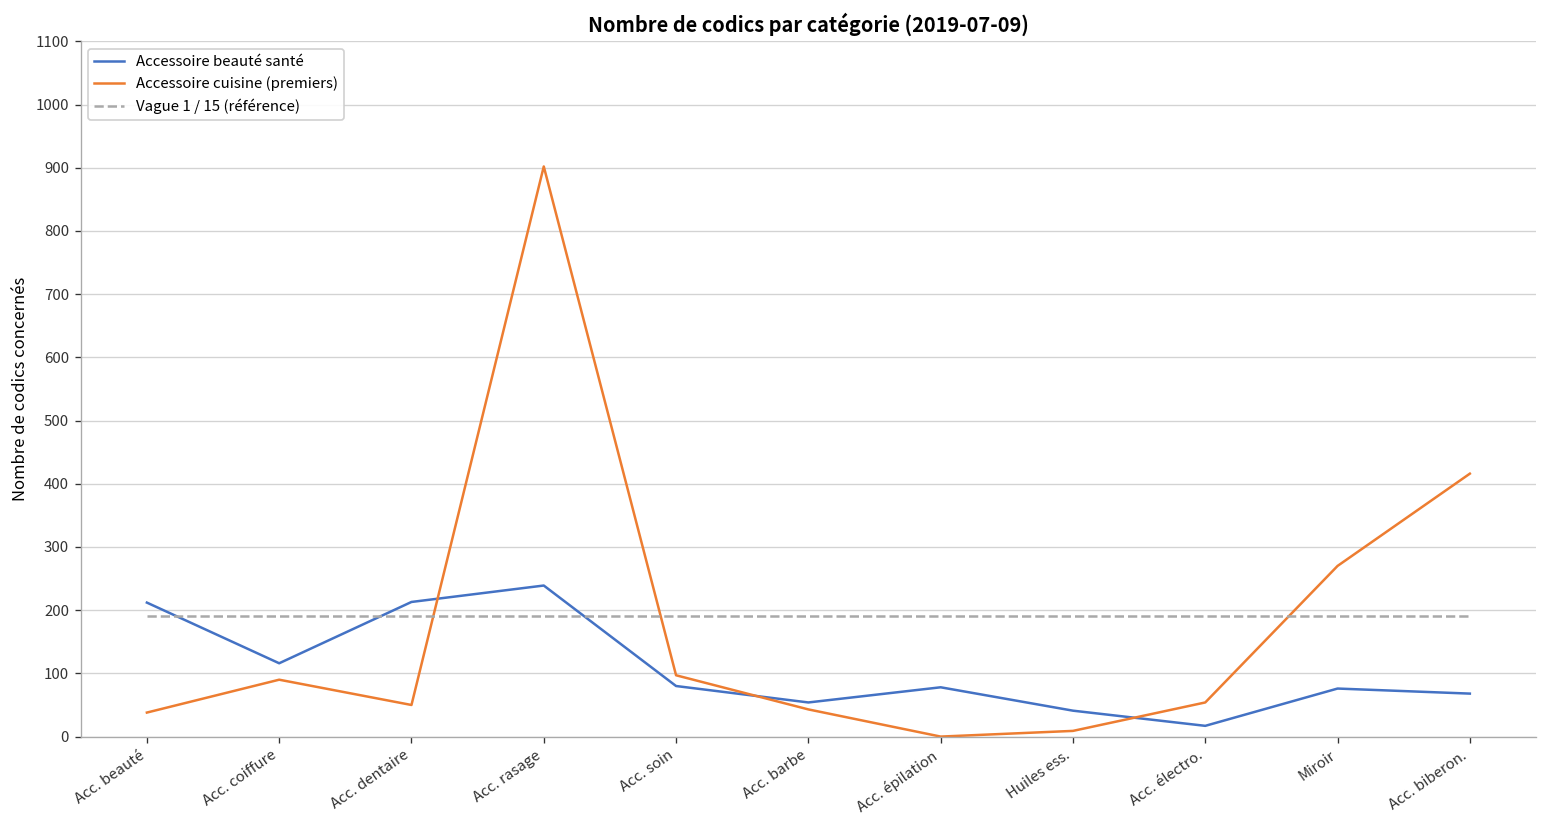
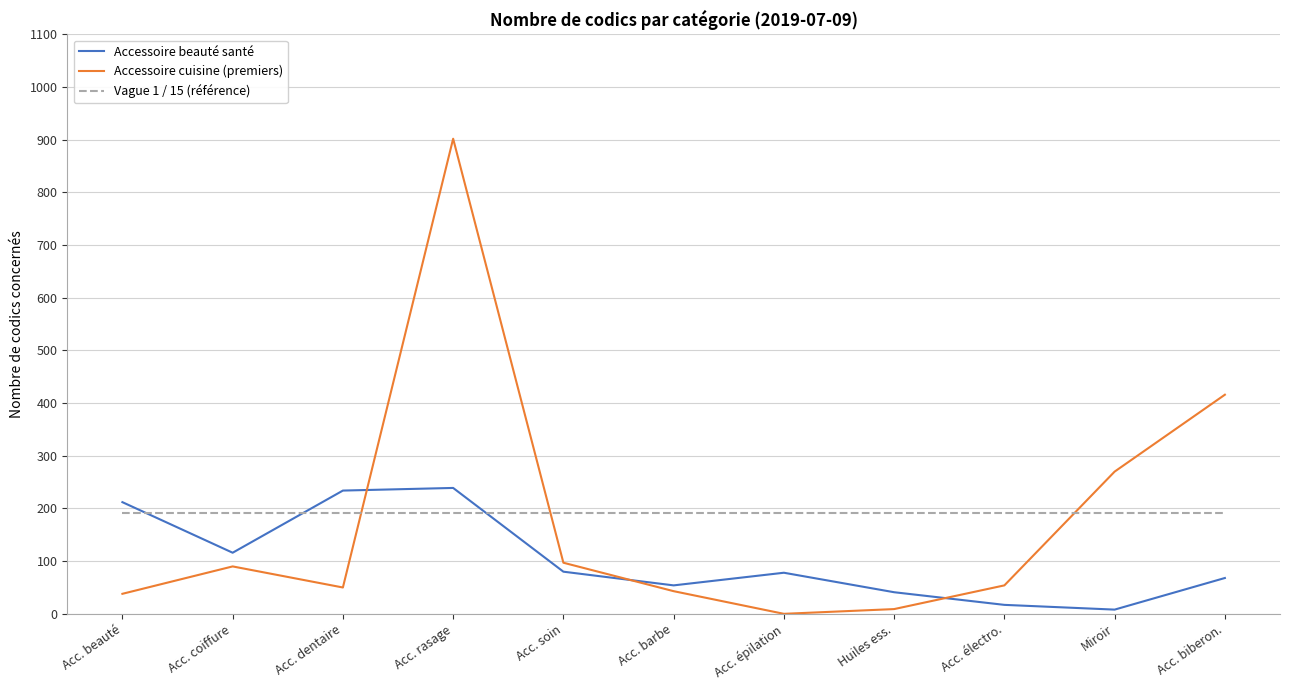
Accessoire beauté santé, Acc. dentaire: 210 -> 230
Accessoire beauté santé, Miroir: 80 -> 10
